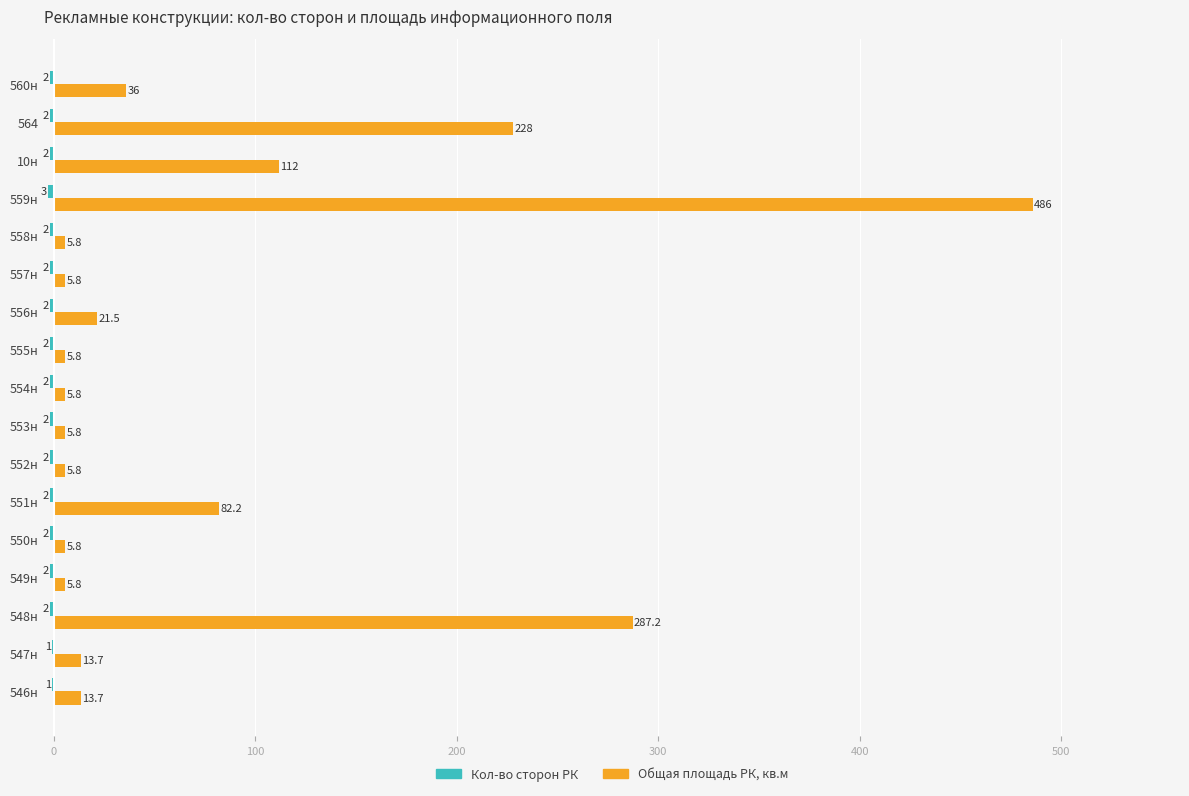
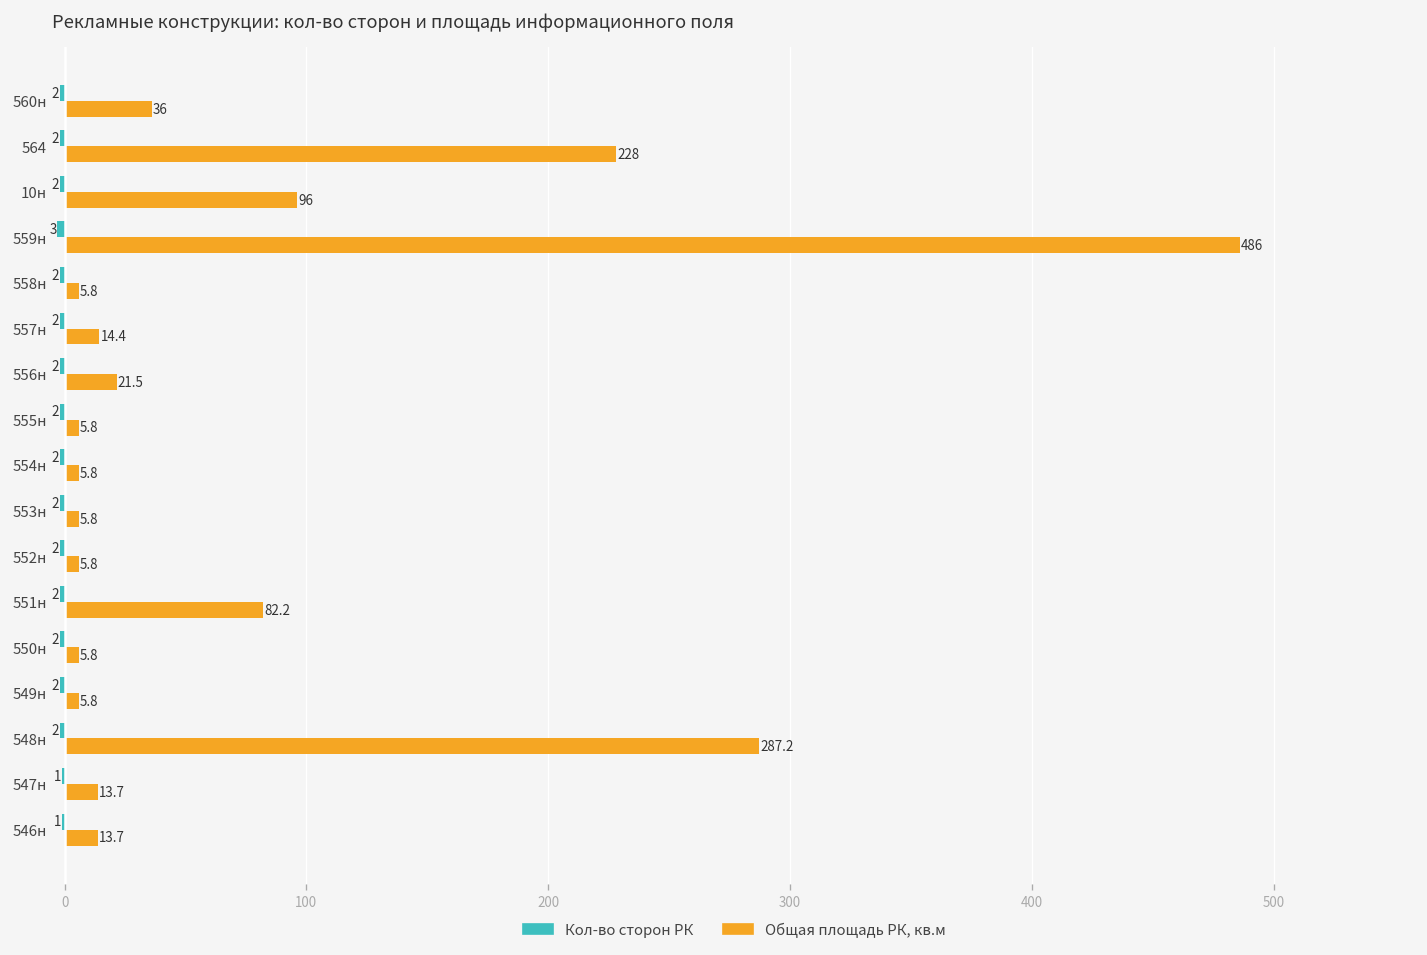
Общая площадь РК, кв.м, 10н: 112 -> 96
Общая площадь РК, кв.м, 557н: 5.8 -> 14.4
